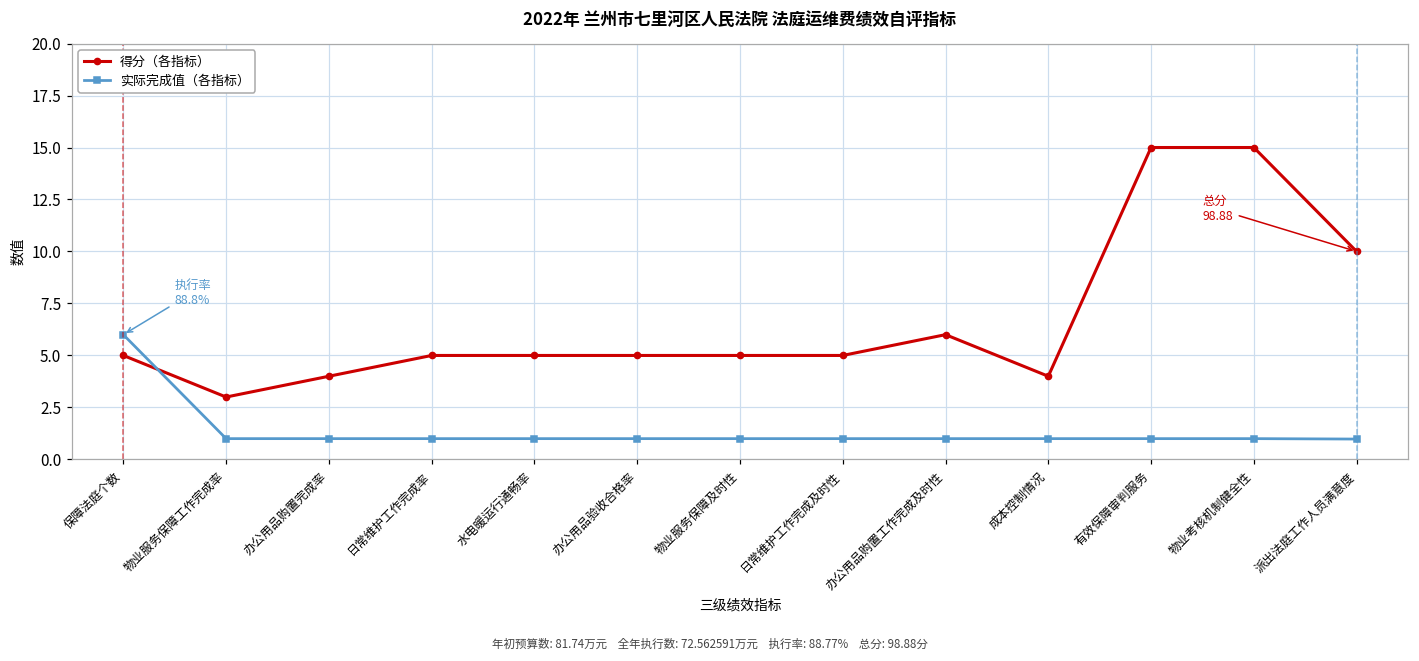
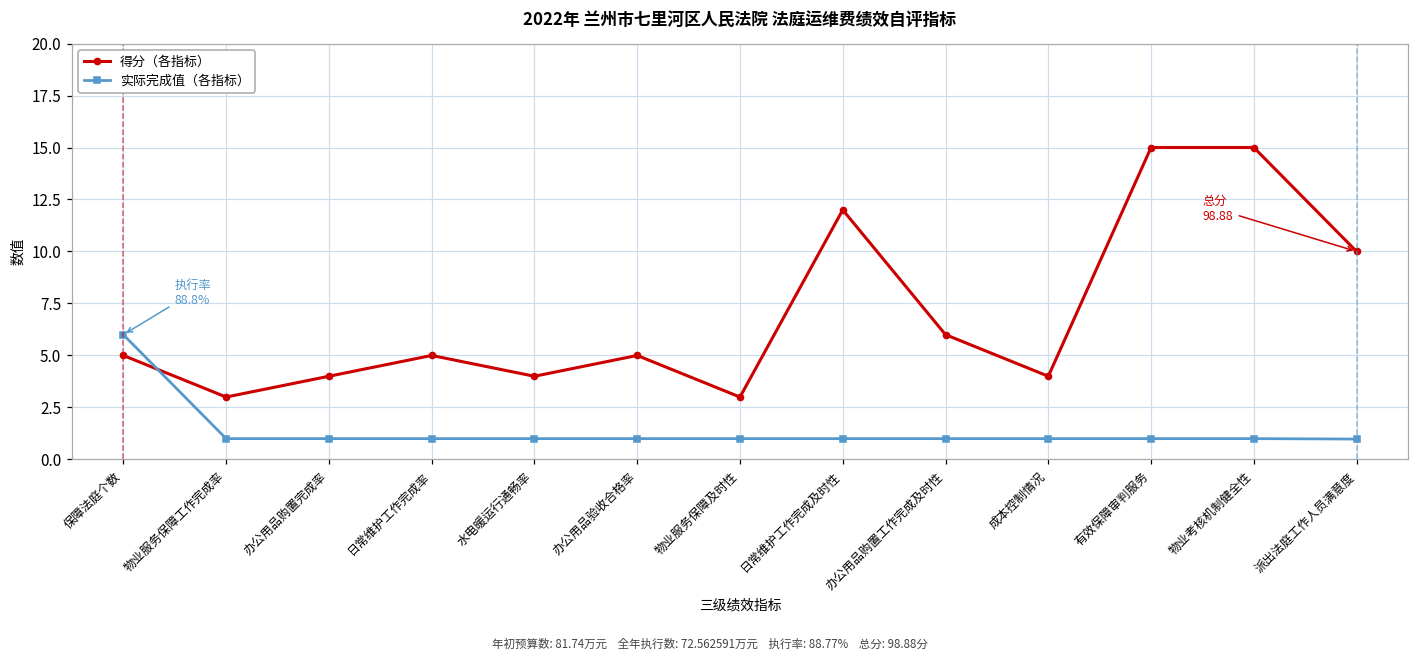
得分（各指标）, 水电暖运行通畅率: 5 -> 4
得分（各指标）, 物业服务保障及时性: 5 -> 3
得分（各指标）, 日常维护工作完成及时性: 5 -> 12
